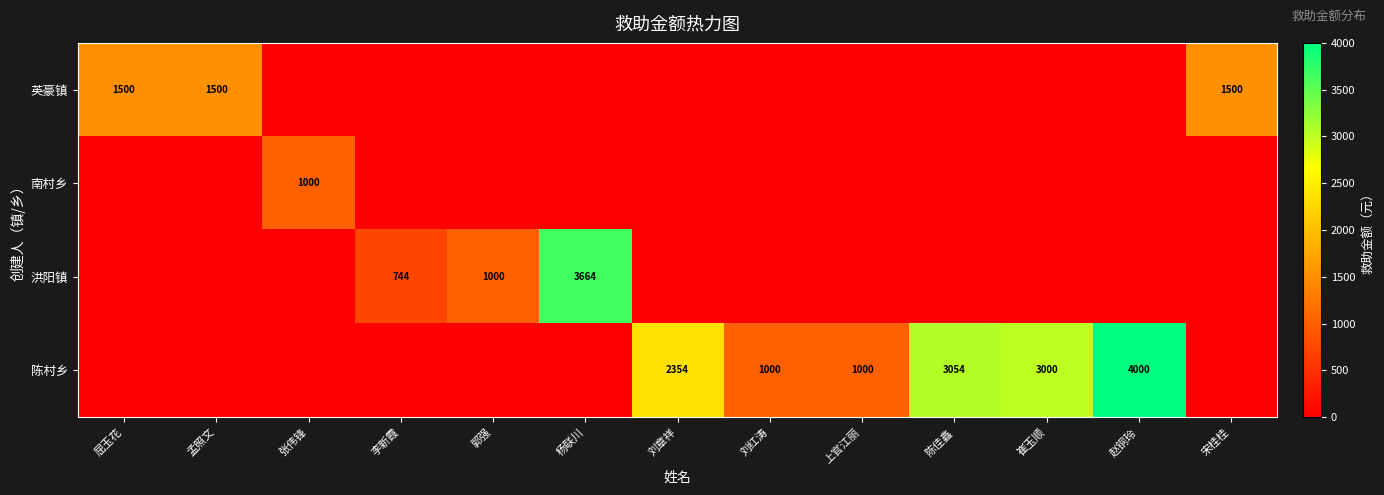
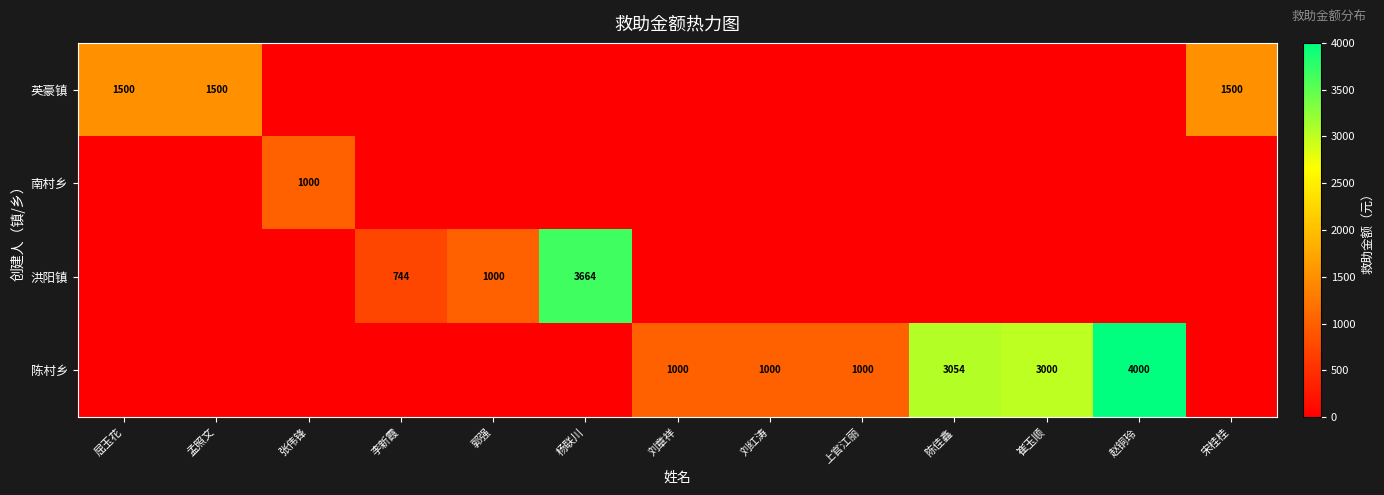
陈村乡, 刘章祥: 2354 -> 1000
